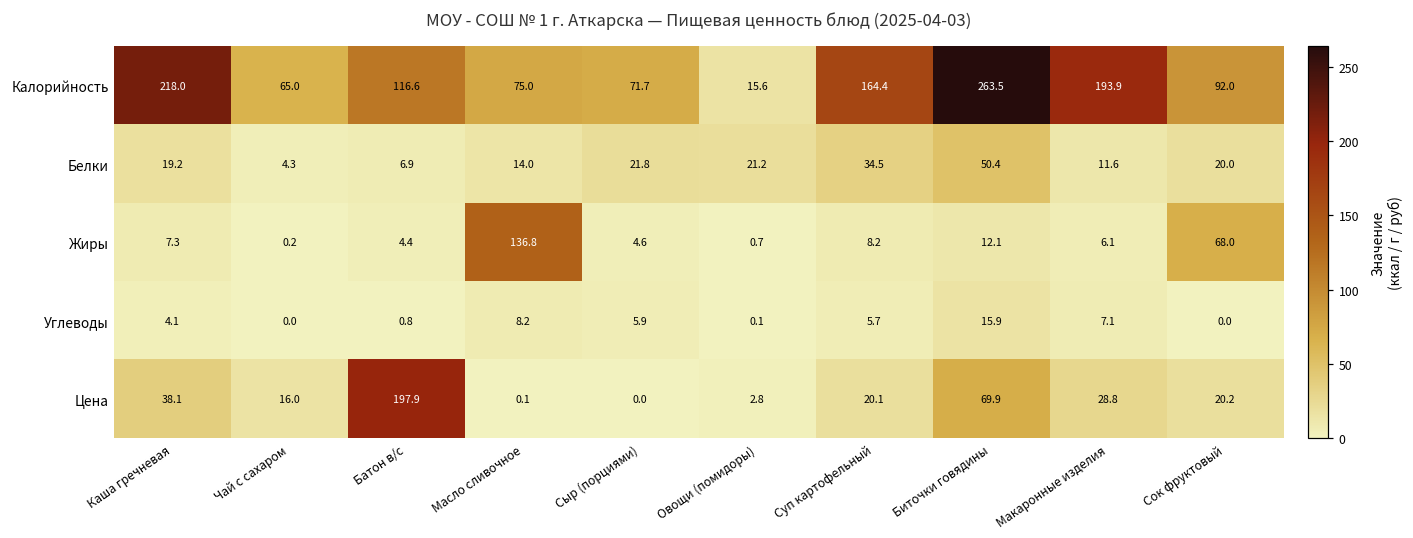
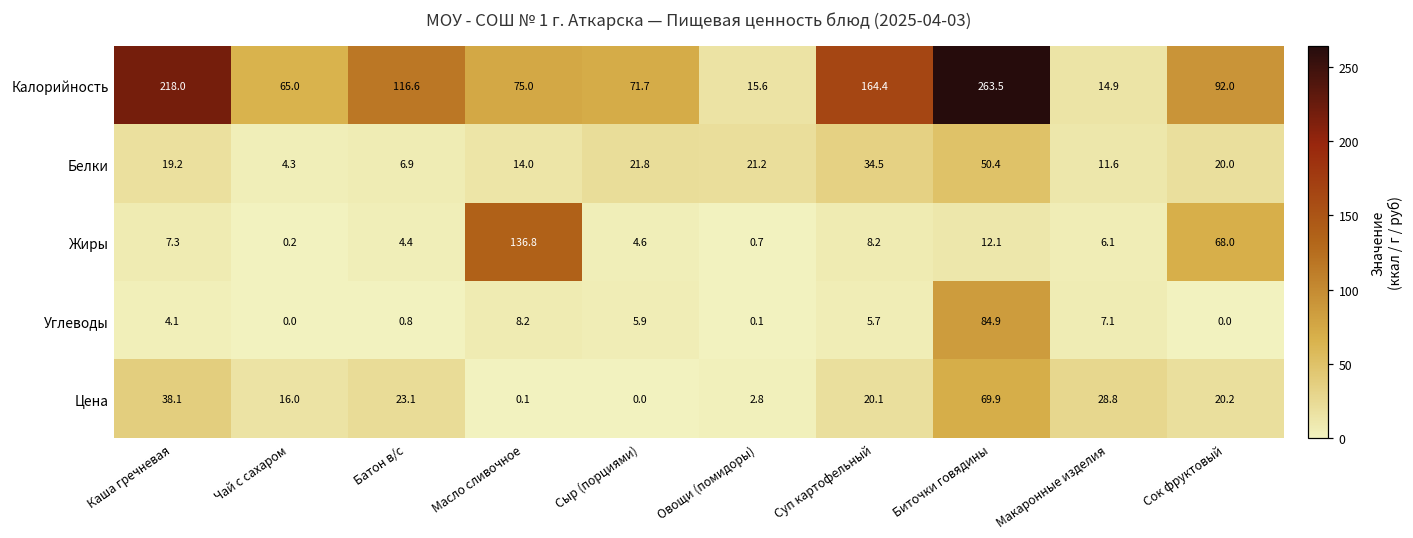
Калорийность, Макаронные изделия: 193.9 -> 14.9
Углеводы, Биточки говядины: 15.9 -> 84.9
Цена, Батон в/с: 197.9 -> 23.1
